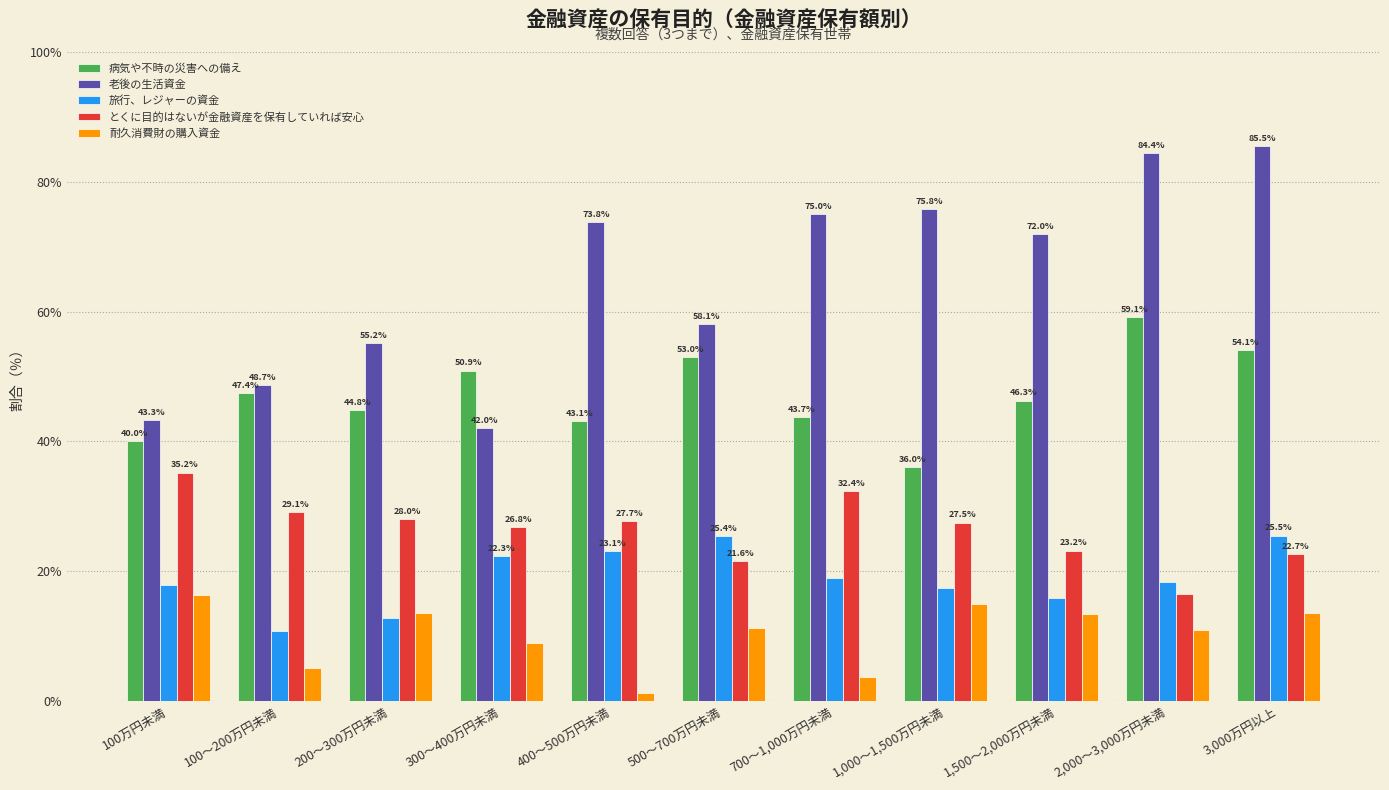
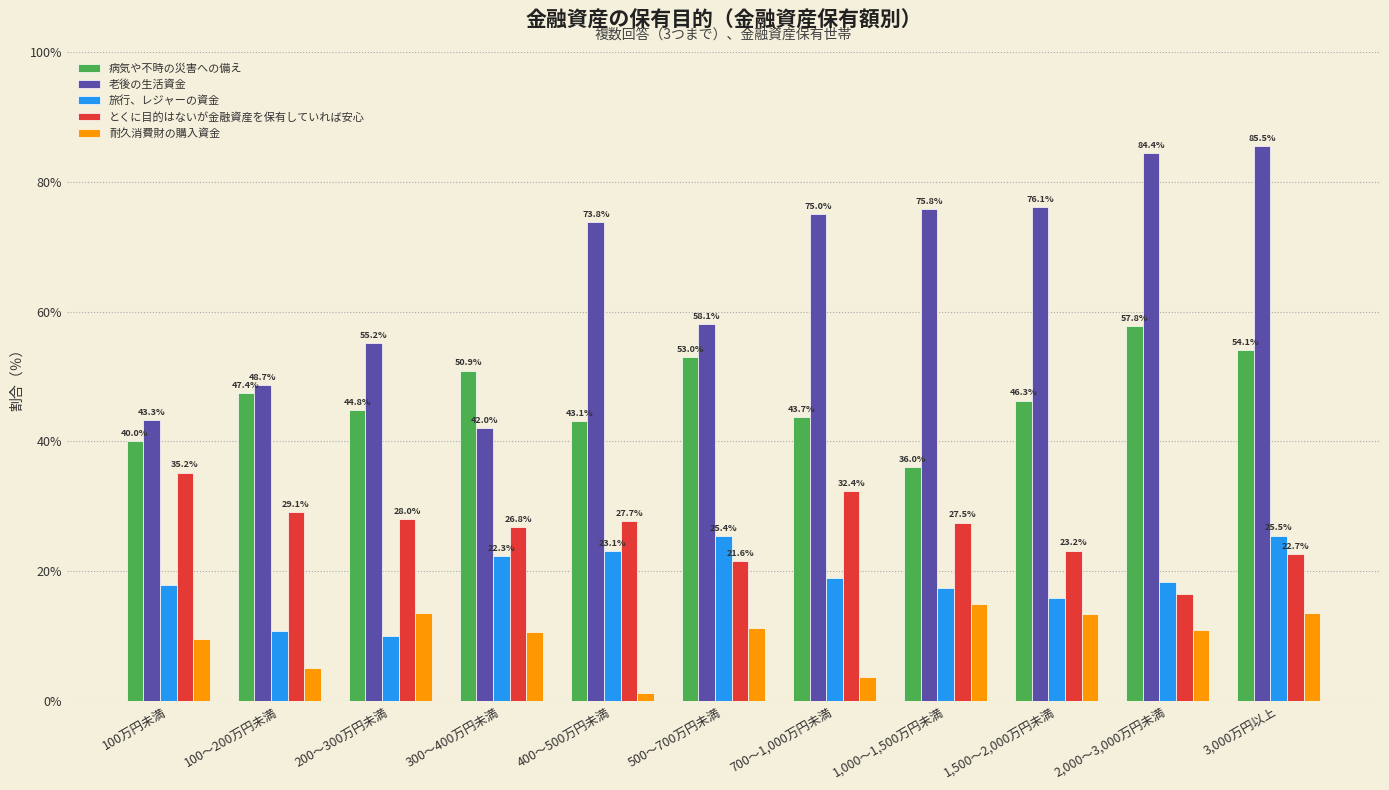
耐久消費財の購入資金, 100万円未満: 16% -> 10%
旅行、レジャーの資金, 200～300万円未満: 13% -> 10%
耐久消費財の購入資金, 300～400万円未満: 9% -> 11%
老後の生活資金, 1,500～2,000万円未満: 72.0% -> 76.1%
病気や不時の災害への備え, 2,000～3,000万円未満: 59.1% -> 57.8%
